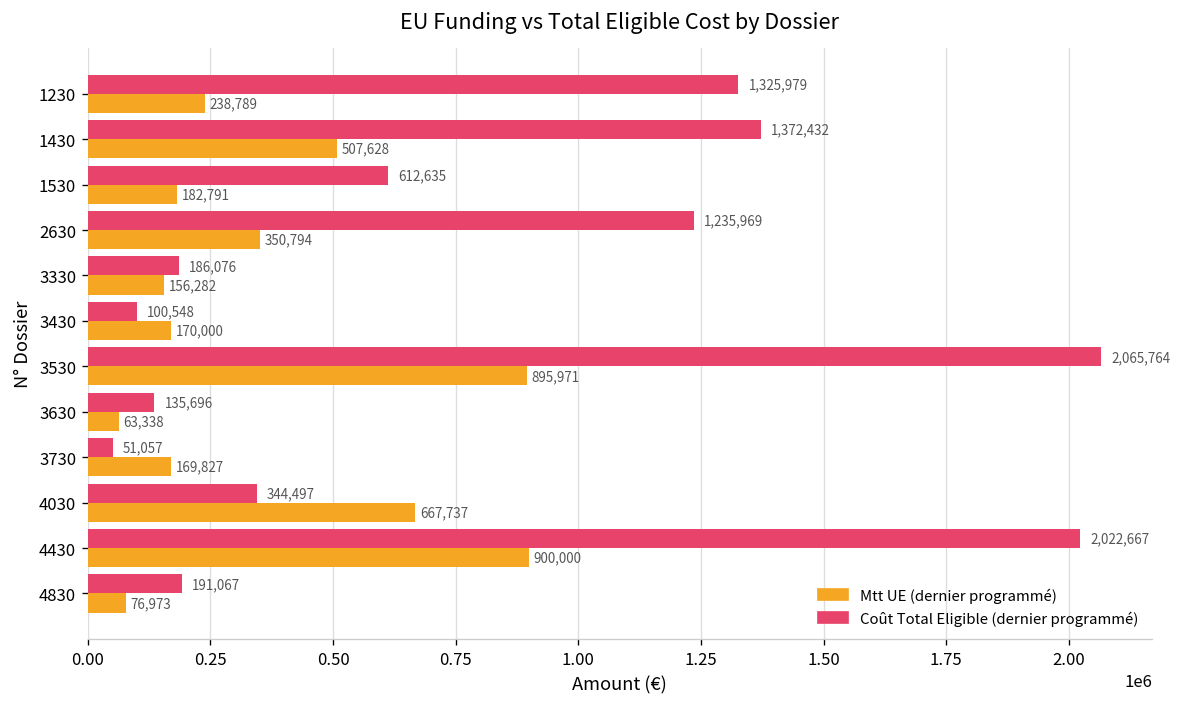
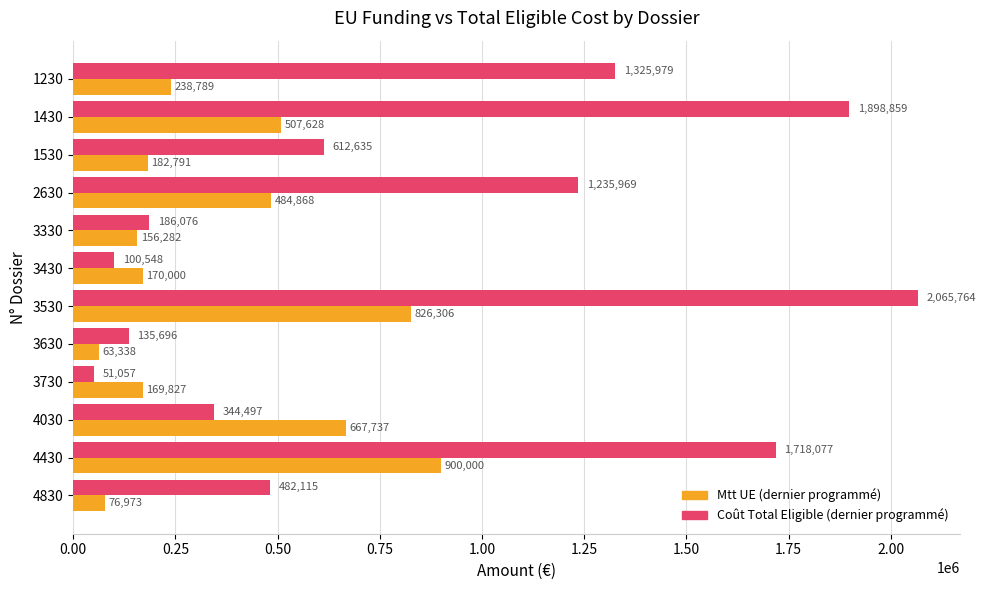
Coût Total Eligible (dernier programmé), 1430: 1,372,432 -> 1,898,859
Mtt UE (dernier programmé), 2630: 350,794 -> 484,868
Mtt UE (dernier programmé), 3530: 895,971 -> 826,306
Coût Total Eligible (dernier programmé), 4430: 2,022,667 -> 1,718,077
Coût Total Eligible (dernier programmé), 4830: 191,067 -> 482,115
